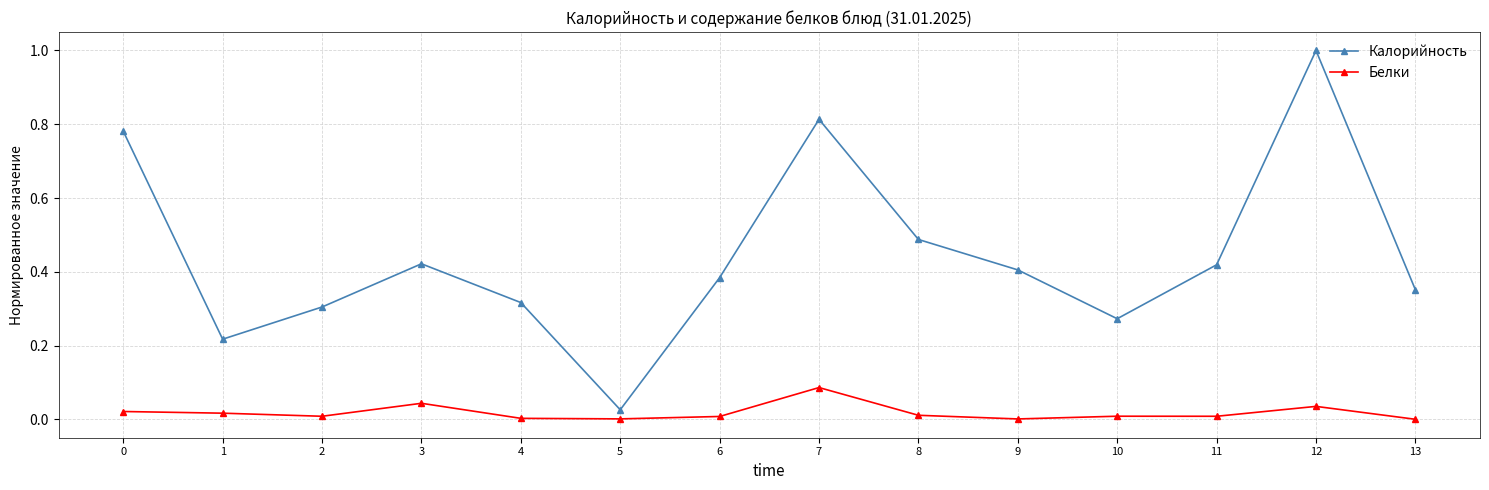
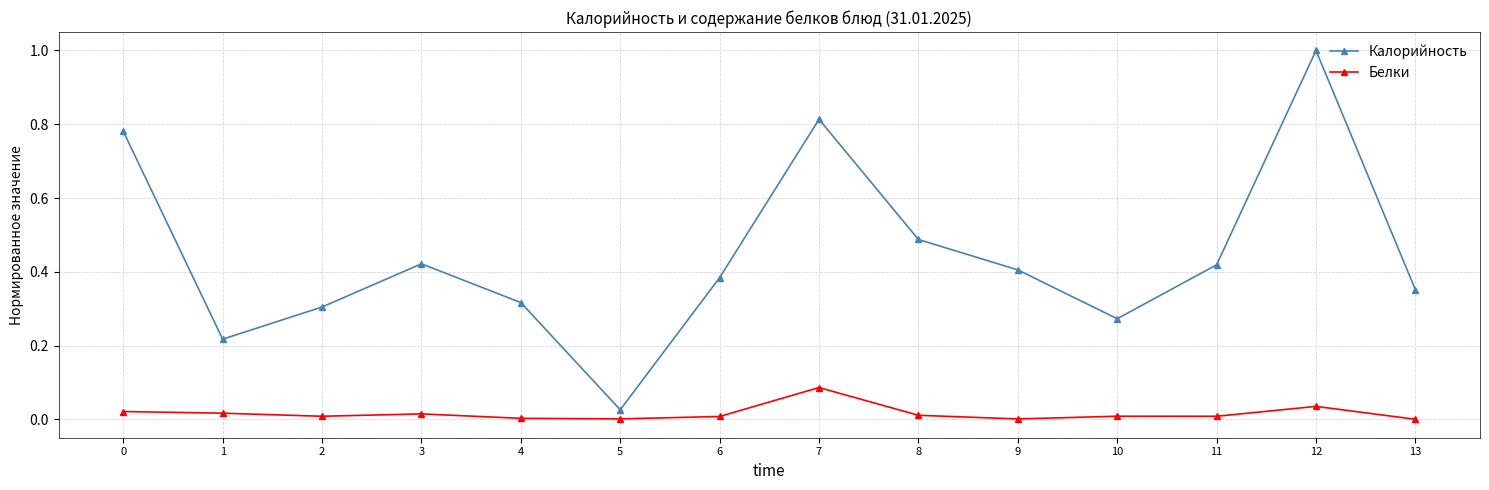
Белки, 3: 0.04 -> 0.02
